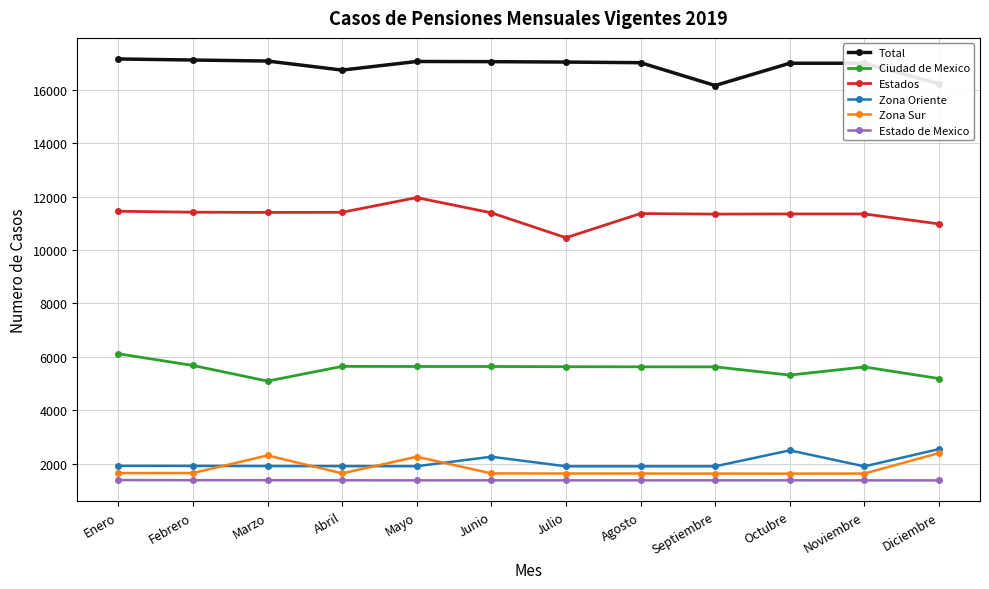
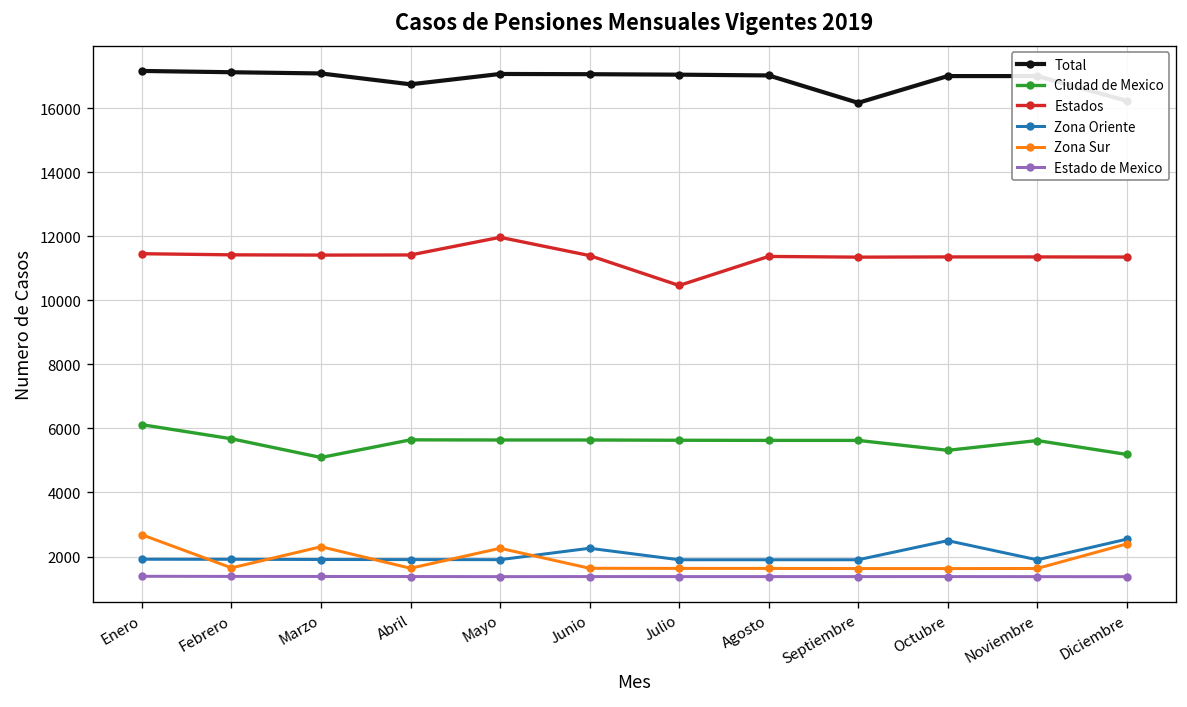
Zona Sur, Enero: 1600 -> 2700
Estados, Diciembre: 11000 -> 11400
